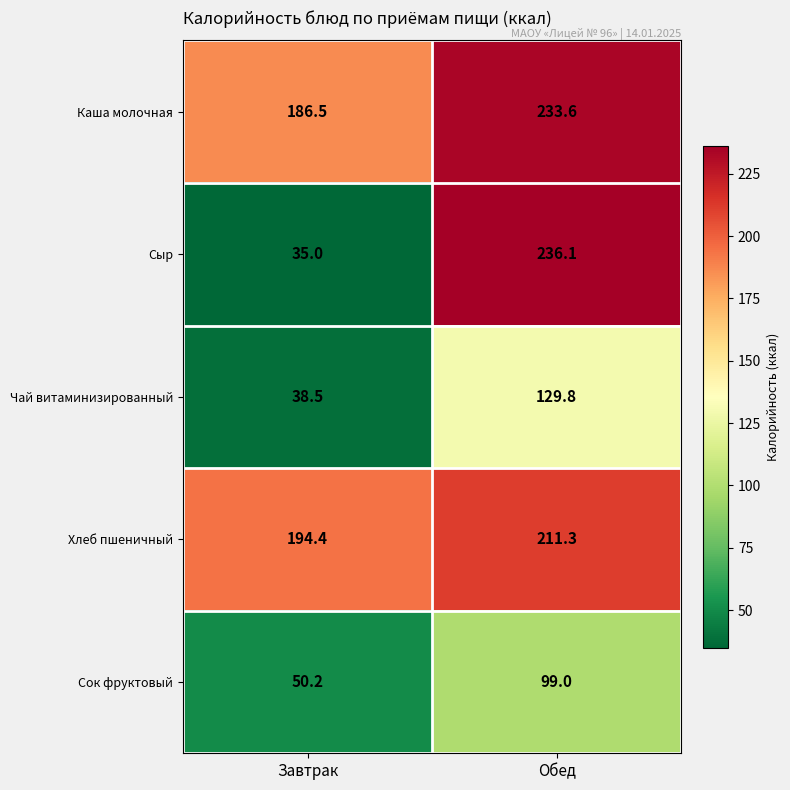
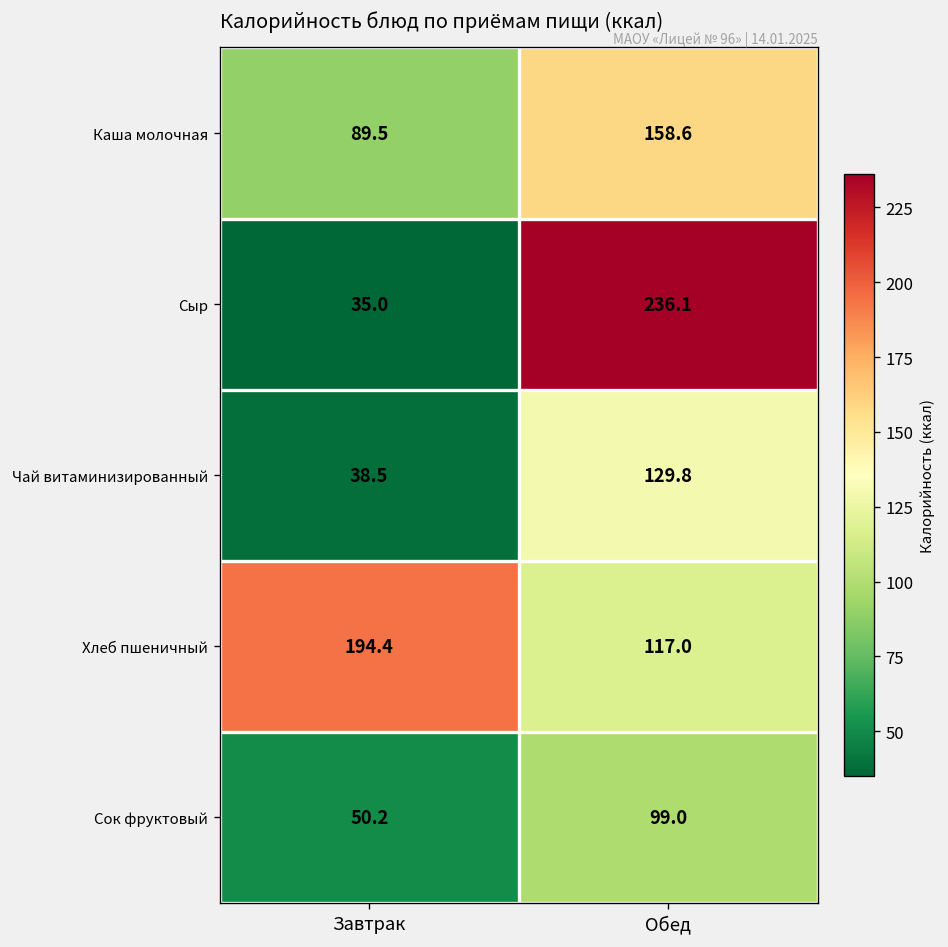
Каша молочная, Завтрак: 186.5 -> 89.5
Каша молочная, Обед: 233.6 -> 158.6
Хлеб пшеничный, Обед: 211.3 -> 117.0
